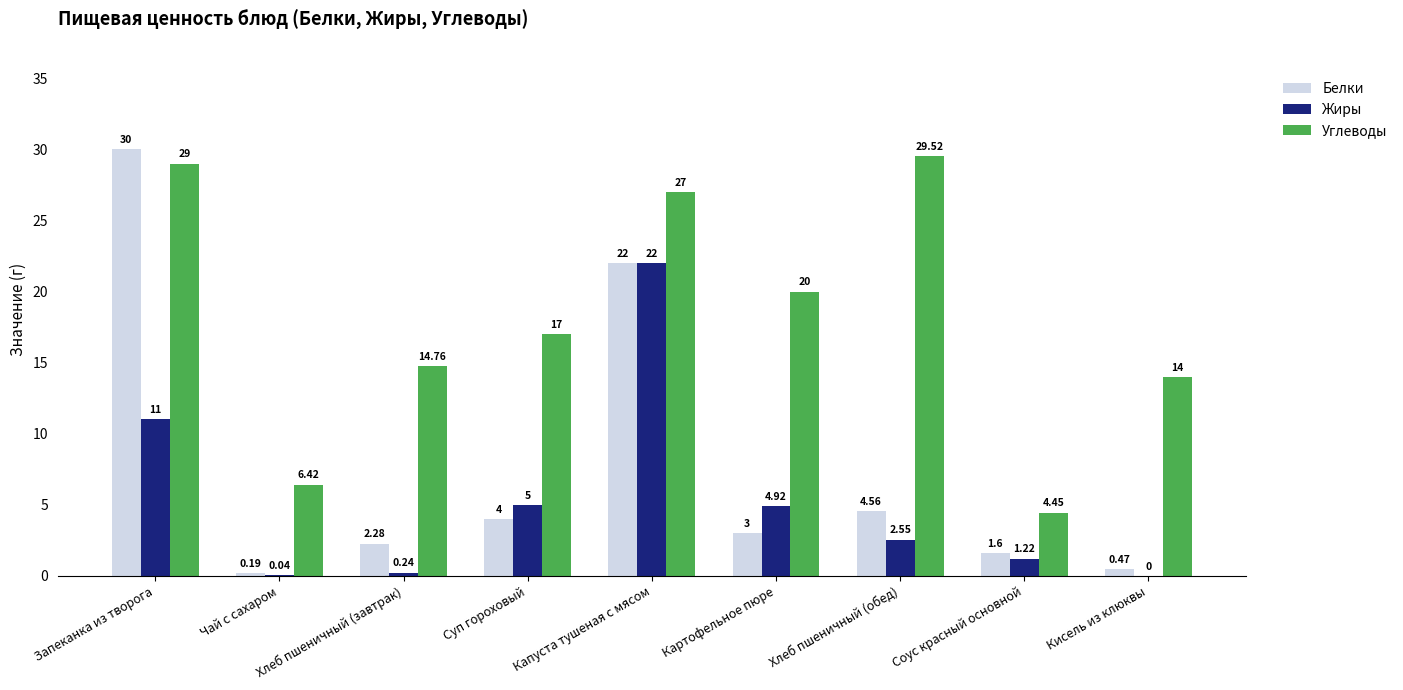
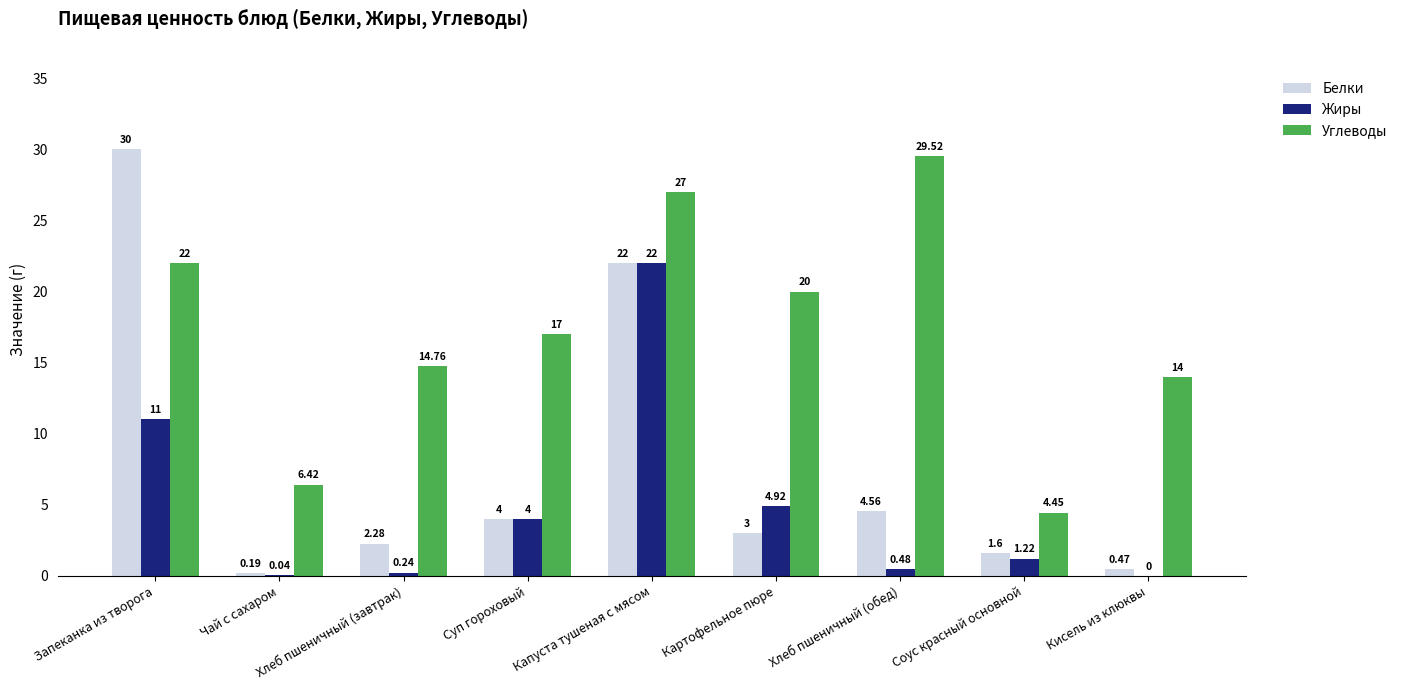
Углеводы, Запеканка из творога: 29 -> 22
Жиры, Суп гороховый: 5 -> 4
Жиры, Хлеб пшеничный (обед): 2.55 -> 0.48
